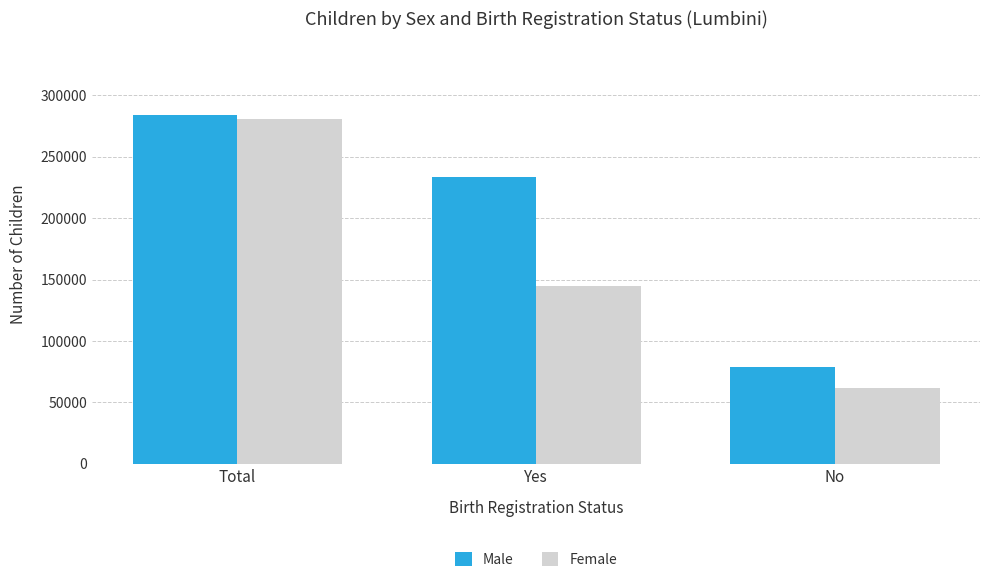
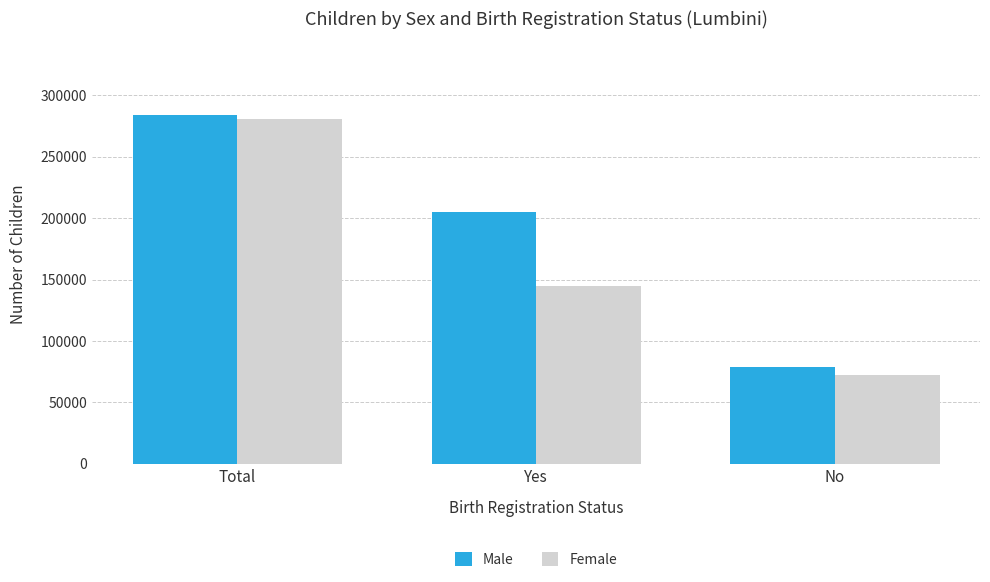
Male, Yes: 234000 -> 205000
Female, No: 62000 -> 73000
